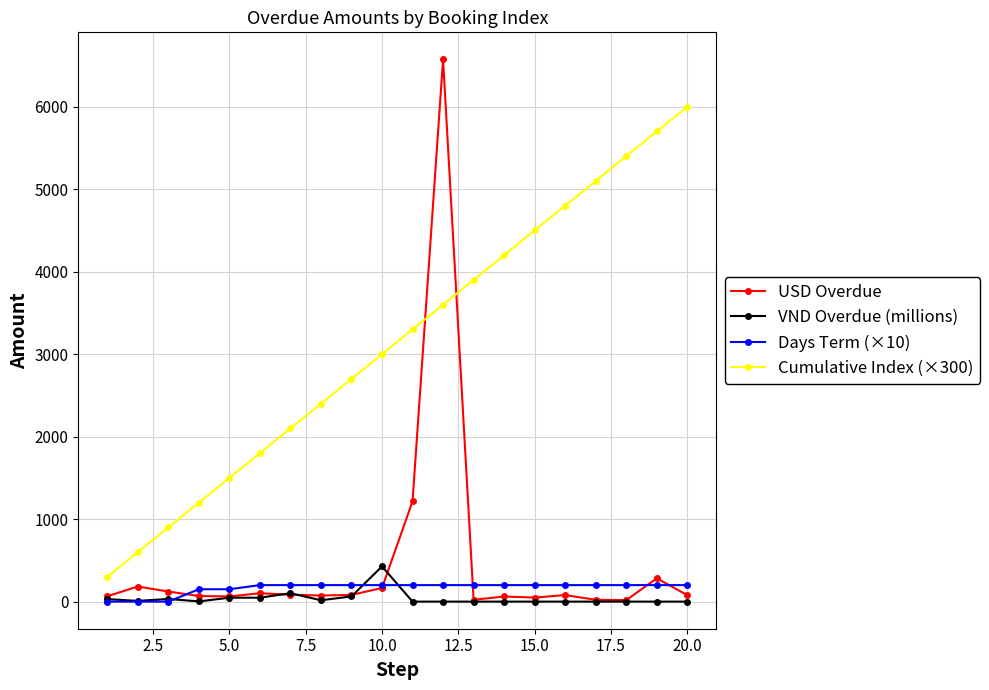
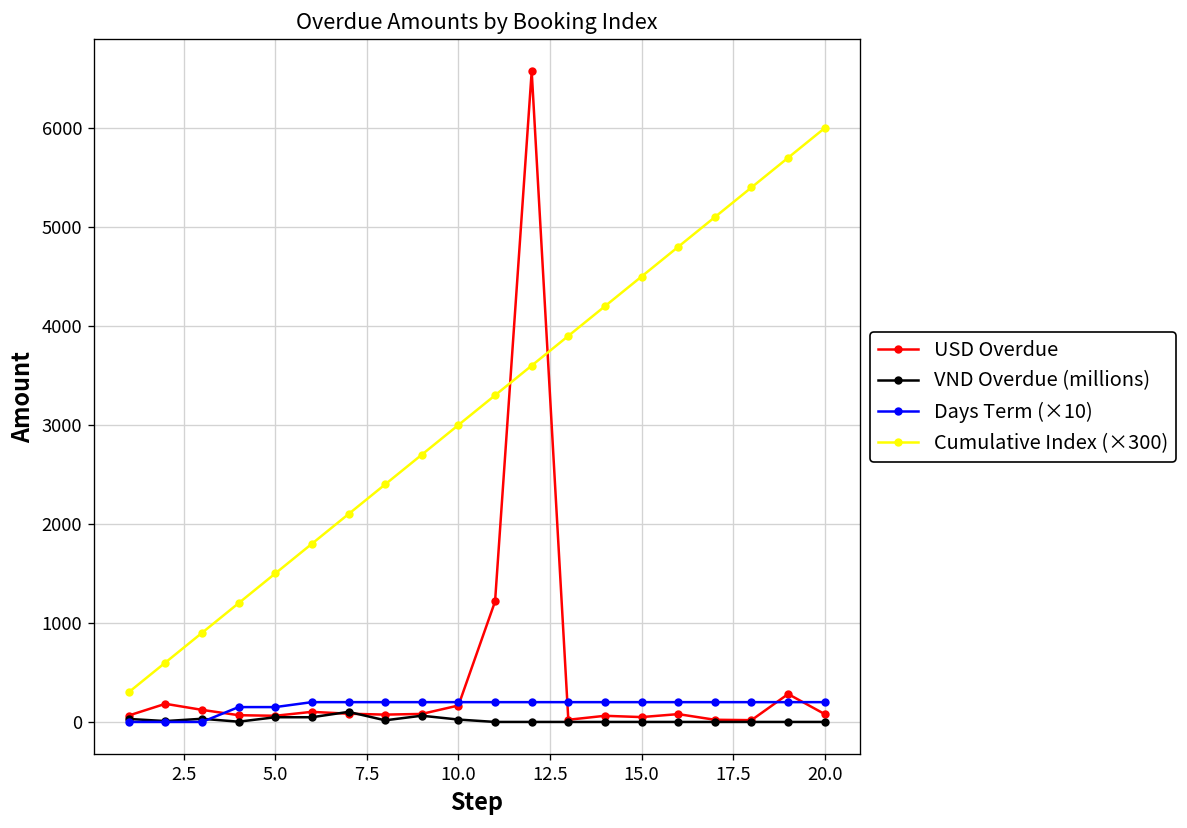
VND Overdue (millions), 10.0: 400 -> 0
